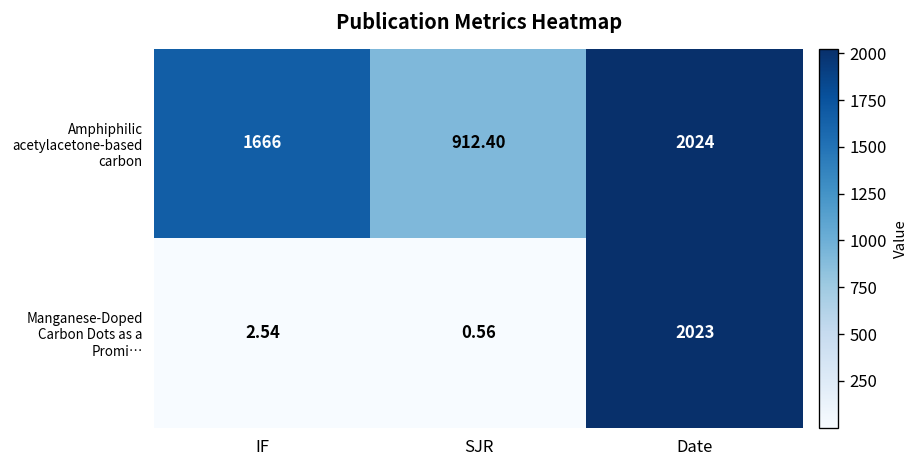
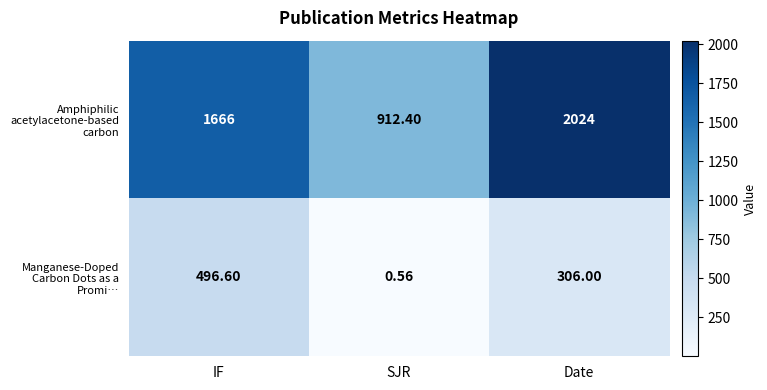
Manganese-Doped Carbon Dots as a Promi…, IF: 2.54 -> 496.60
Manganese-Doped Carbon Dots as a Promi…, Date: 2023 -> 306.00
